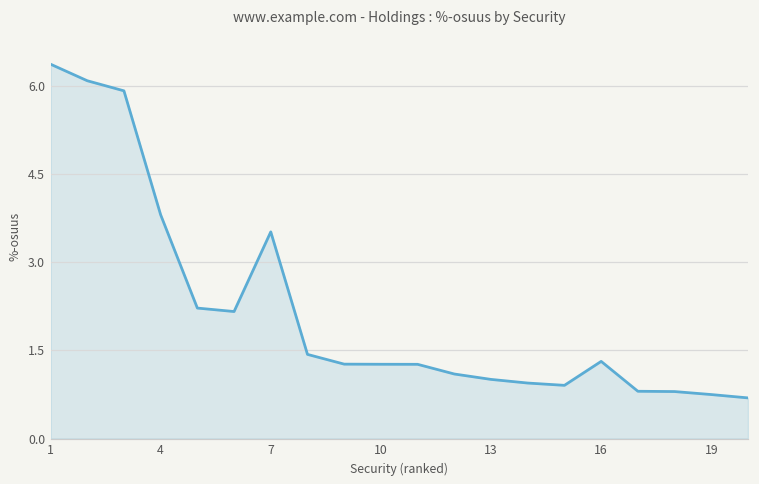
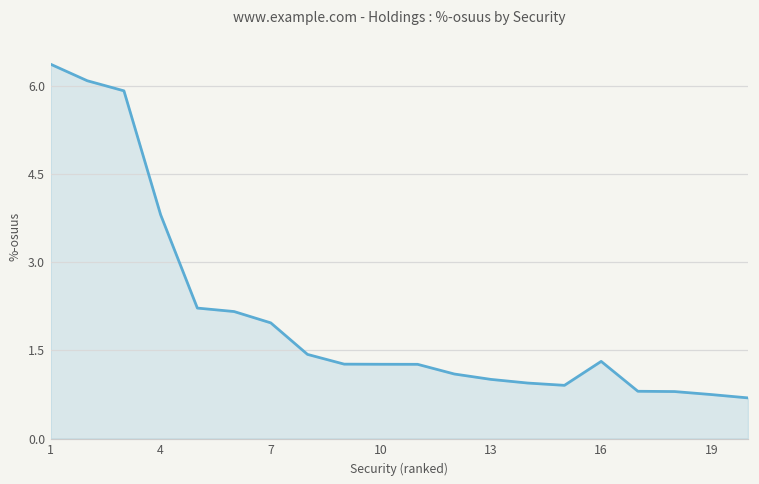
7: 3.5 -> 2.0
